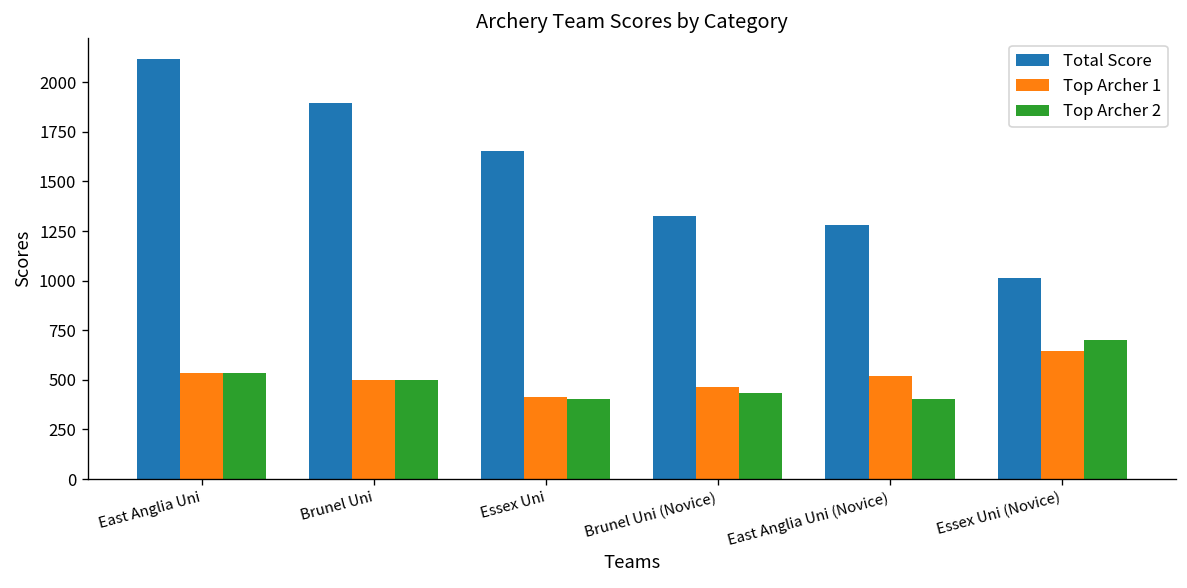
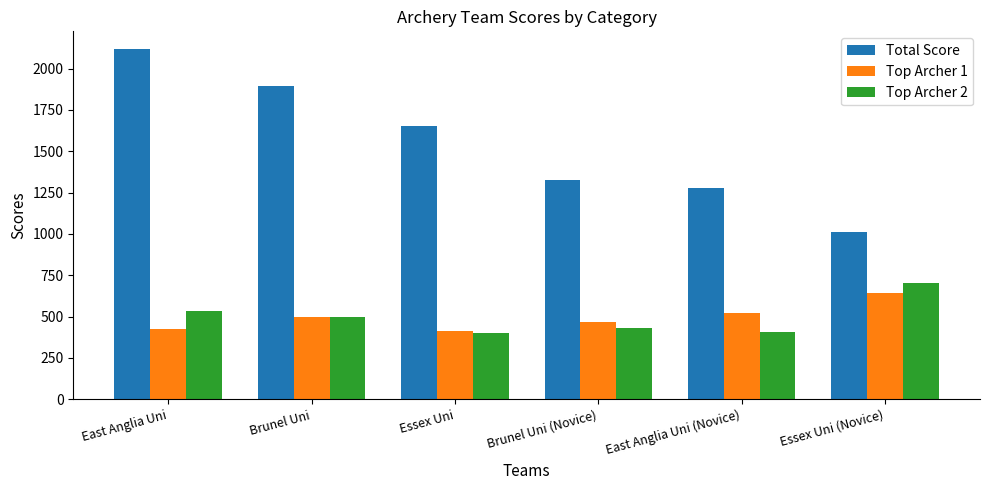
Top Archer 1, East Anglia Uni: 540 -> 430
